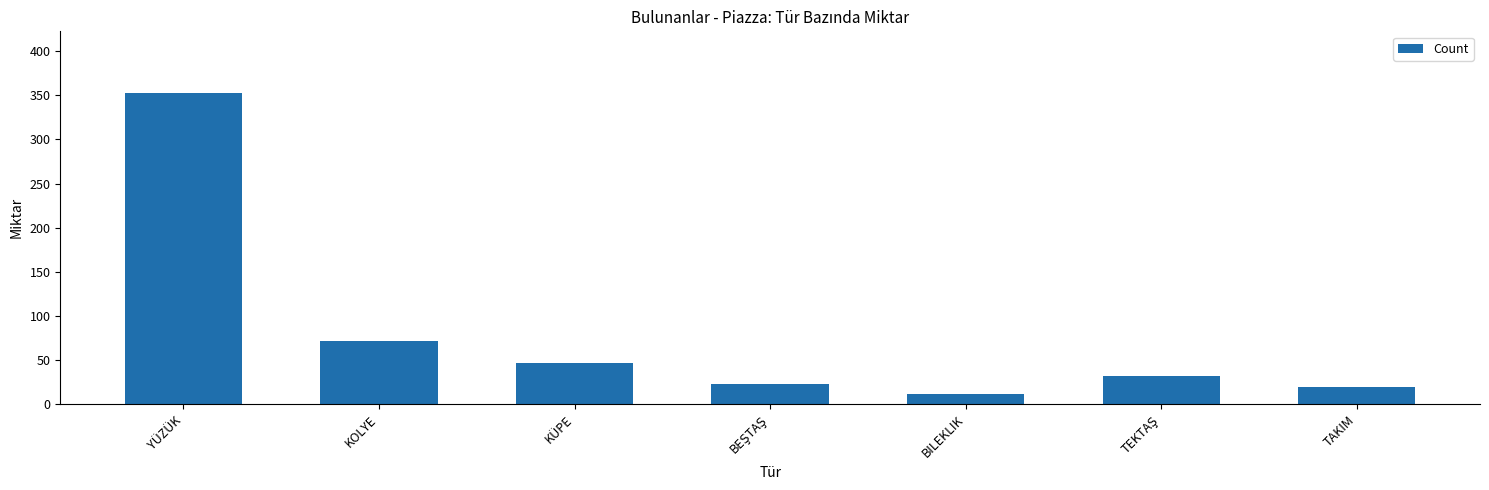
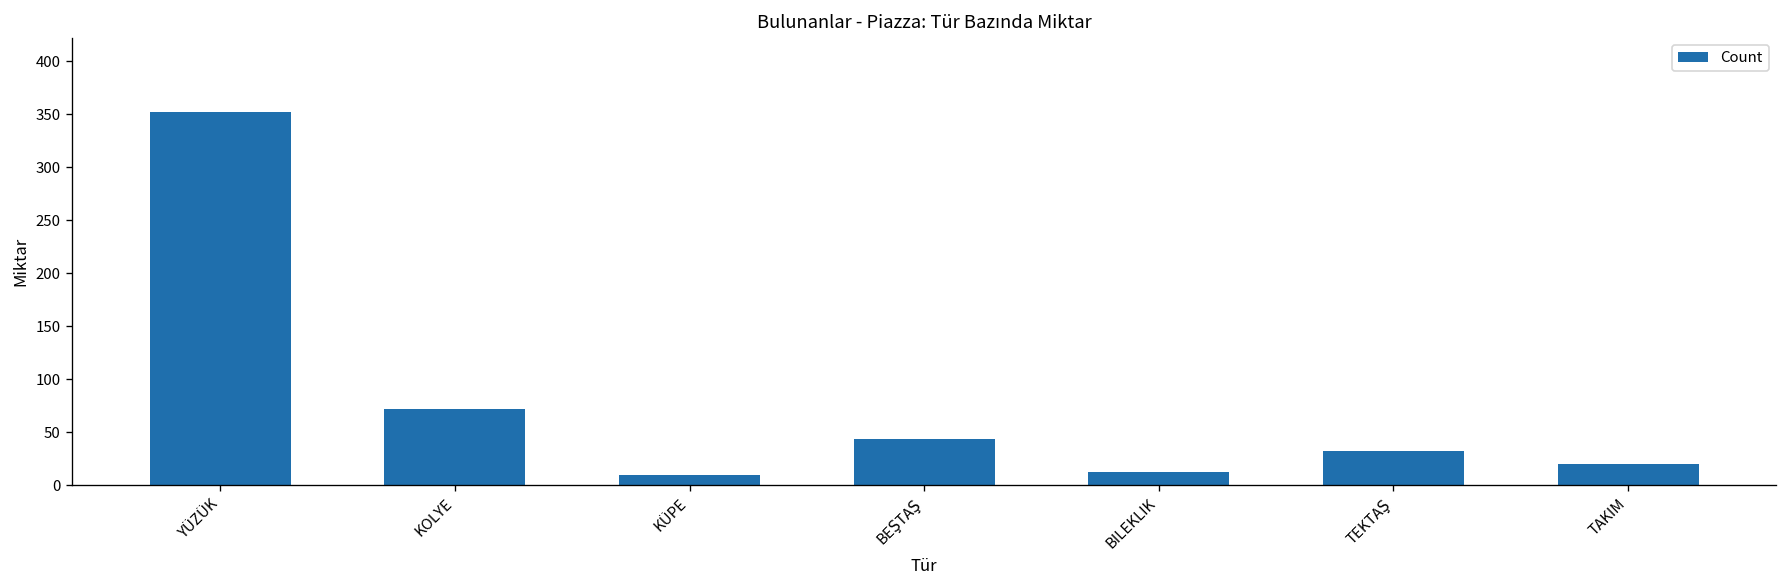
KÜPE: 50 -> 10
BEŞTAŞ: 20 -> 40
